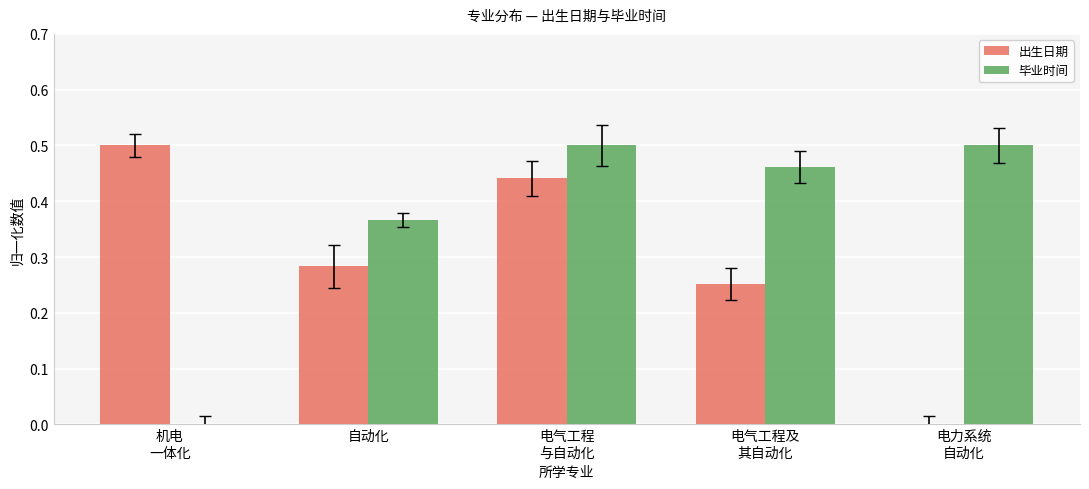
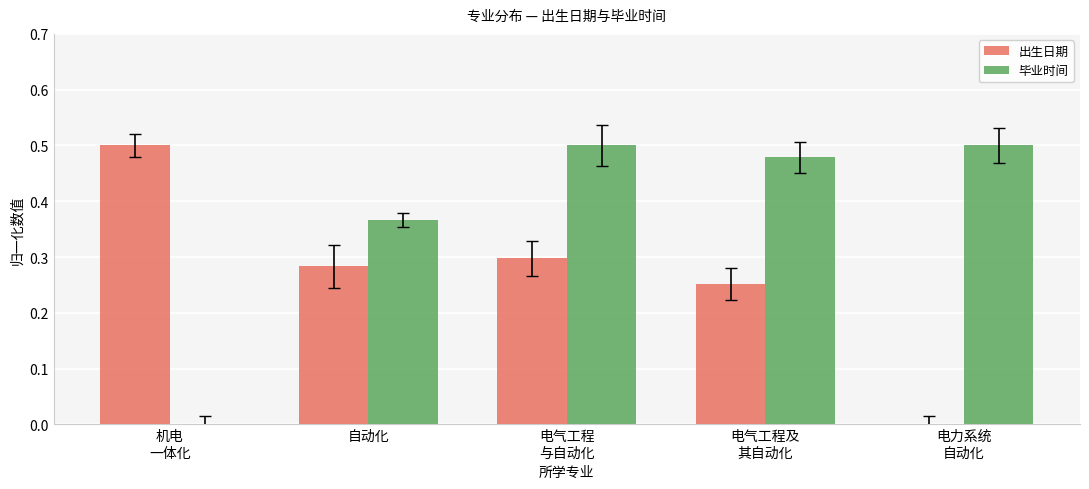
出生日期, 电气工程 与自动化: 0.44 -> 0.30
毕业时间, 电气工程及 其自动化: 0.46 -> 0.48
